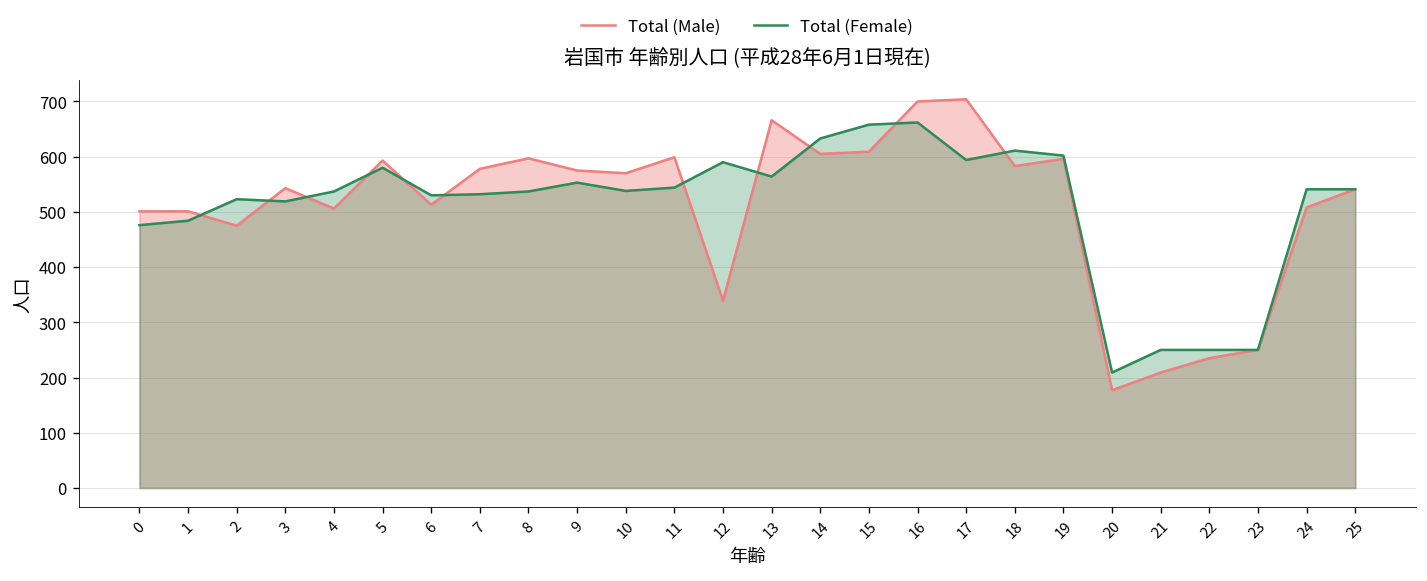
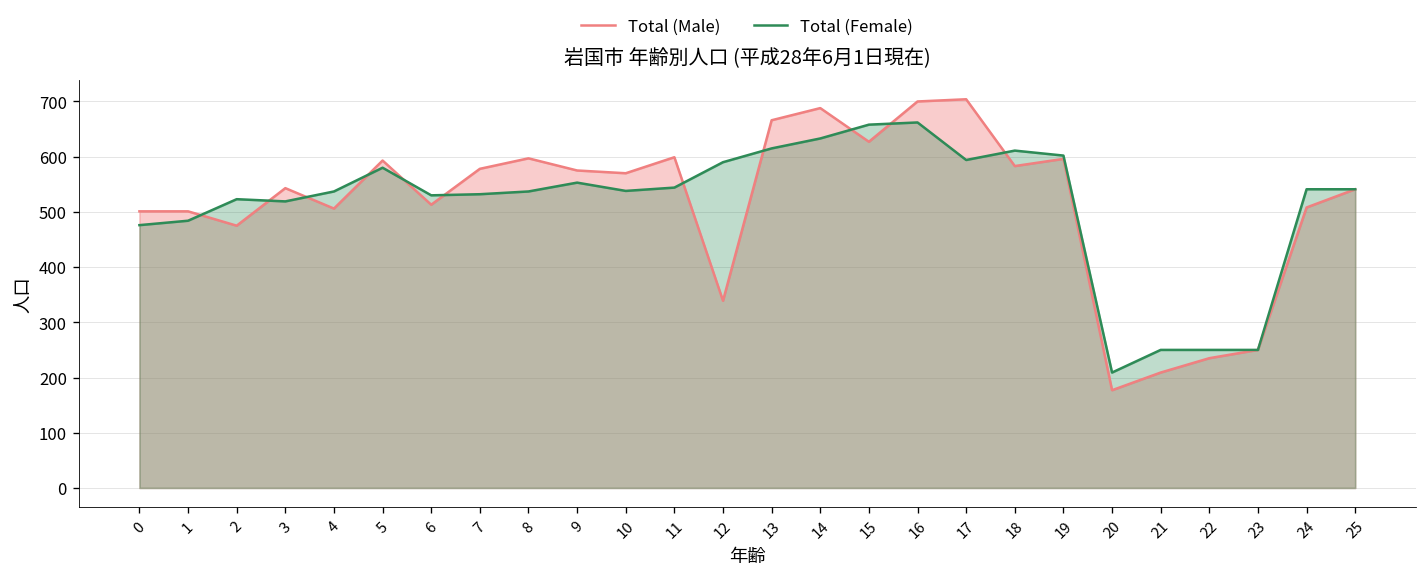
Total (Female), 13: 560 -> 620
Total (Male), 14: 610 -> 690
Total (Male), 15: 610 -> 630
